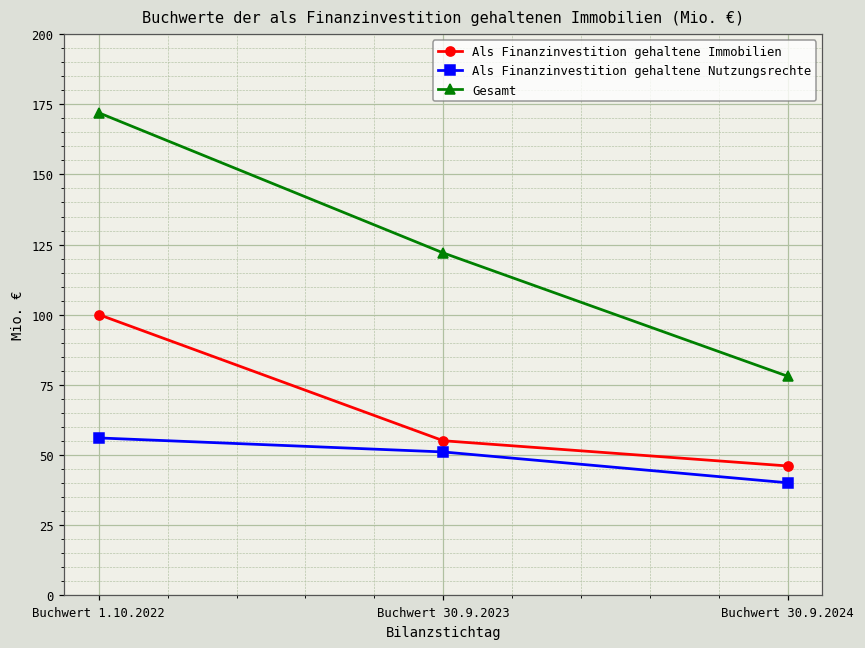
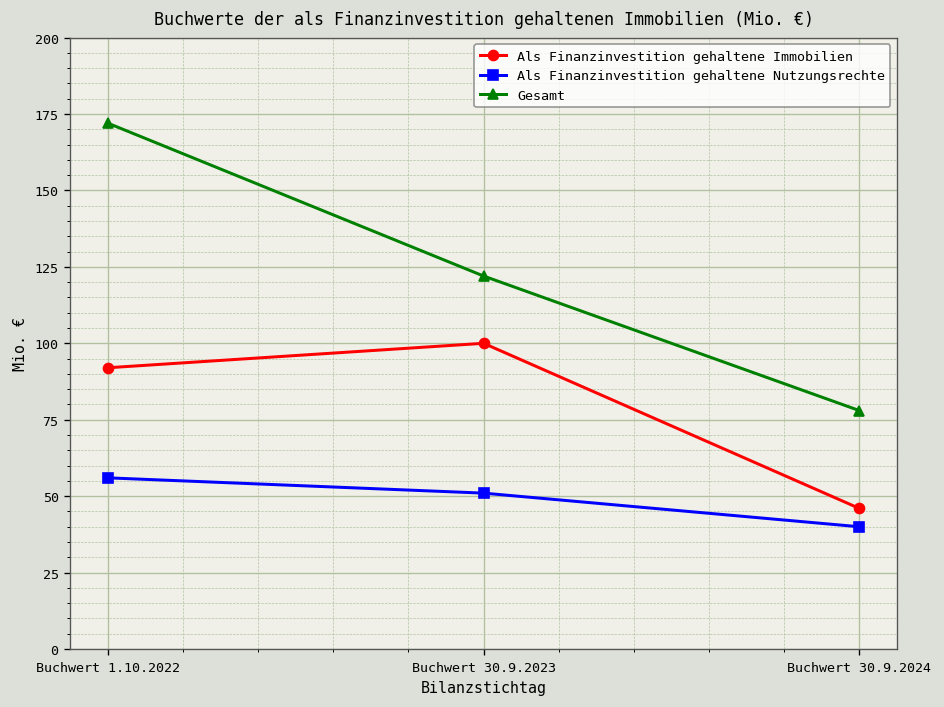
Als Finanzinvestition gehaltene Immobilien, Buchwert 1.10.2022: 100 -> 92
Als Finanzinvestition gehaltene Immobilien, Buchwert 30.9.2023: 55 -> 100
